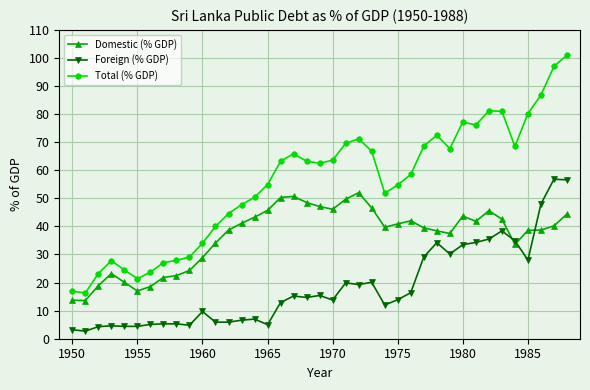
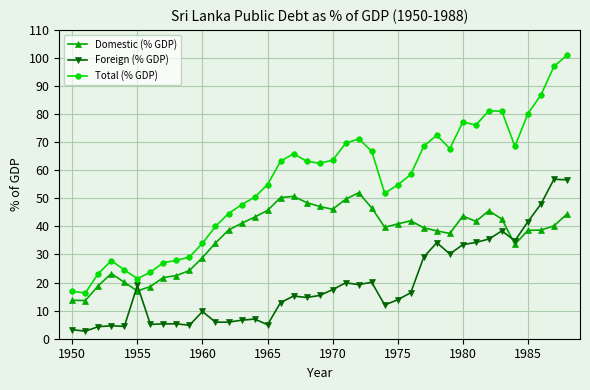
Foreign (% GDP), 1955: 4 -> 19
Foreign (% GDP), 1970: 14 -> 18
Foreign (% GDP), 1985: 28 -> 42
